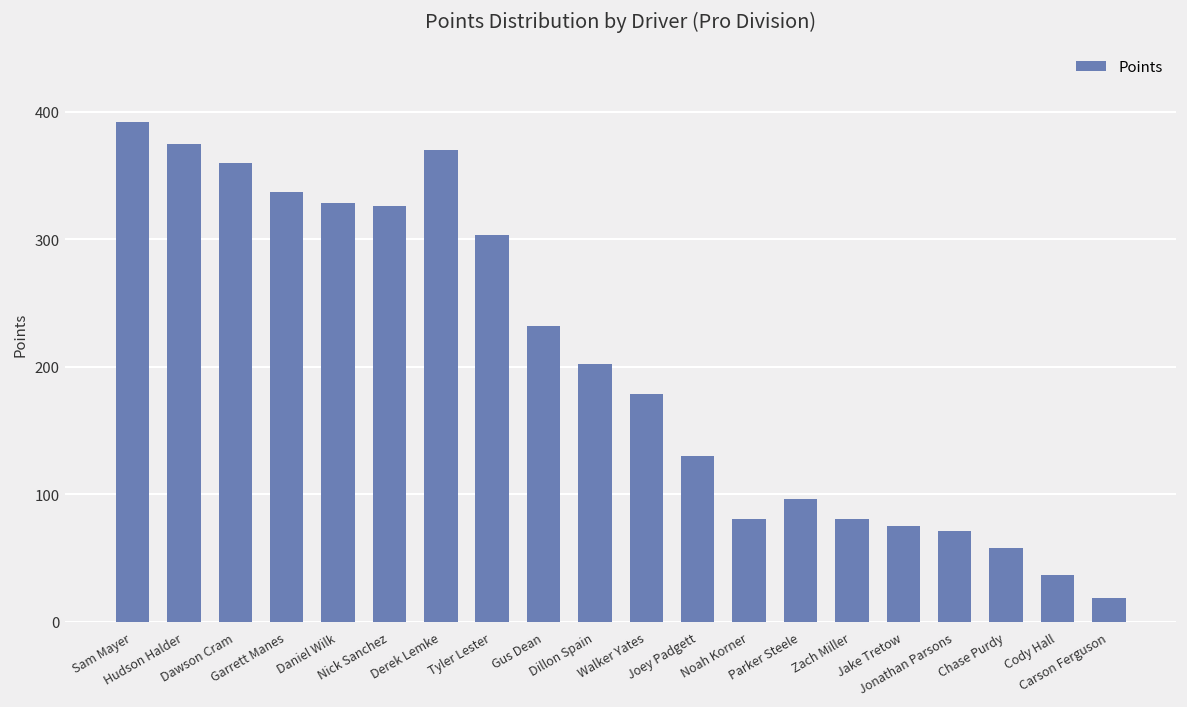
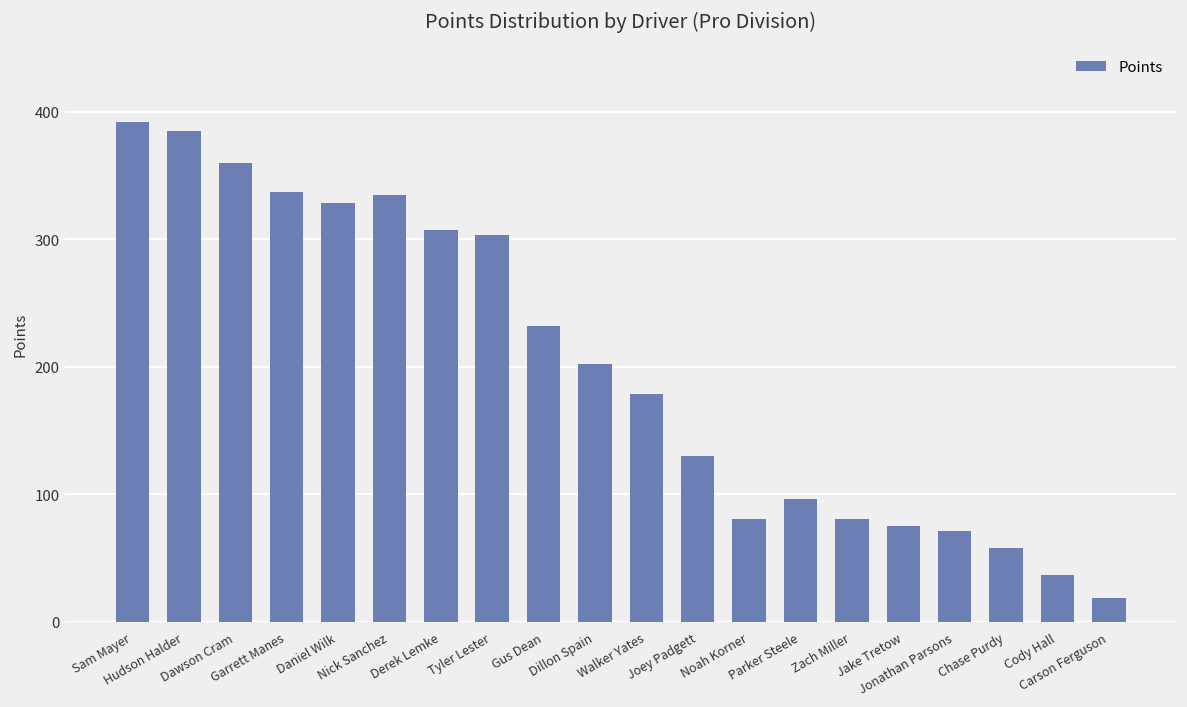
Hudson Halder: 375 -> 385
Nick Sanchez: 326 -> 335
Derek Lemke: 370 -> 307
